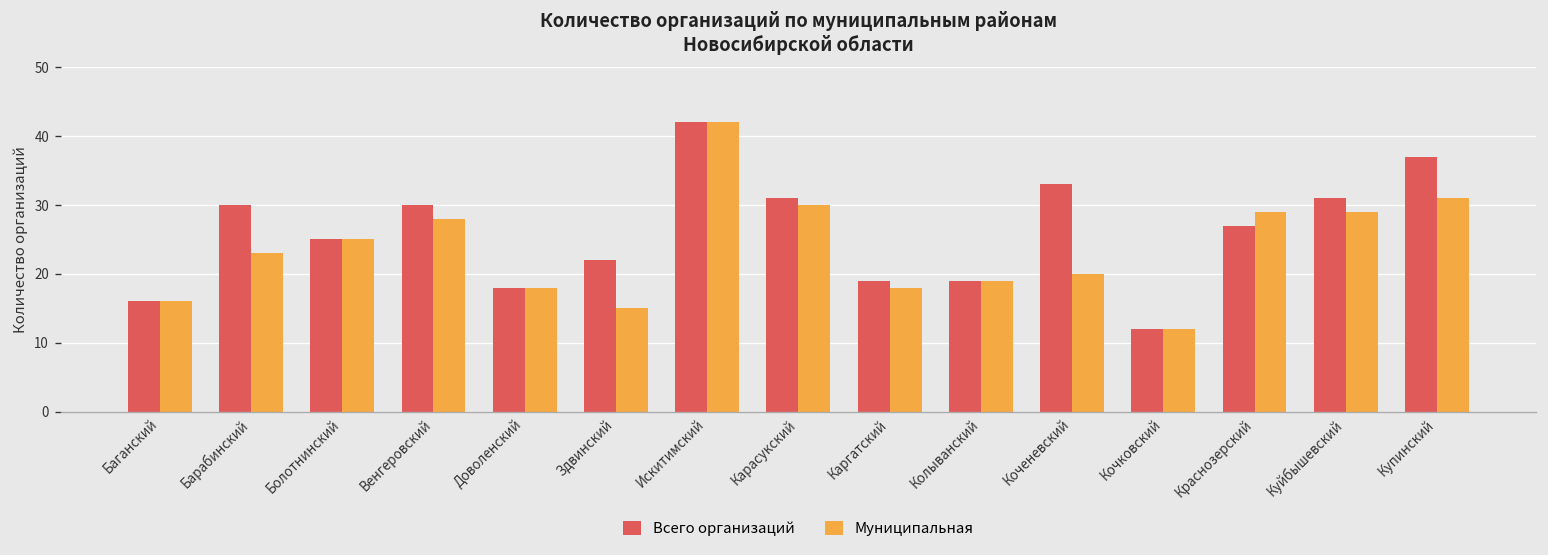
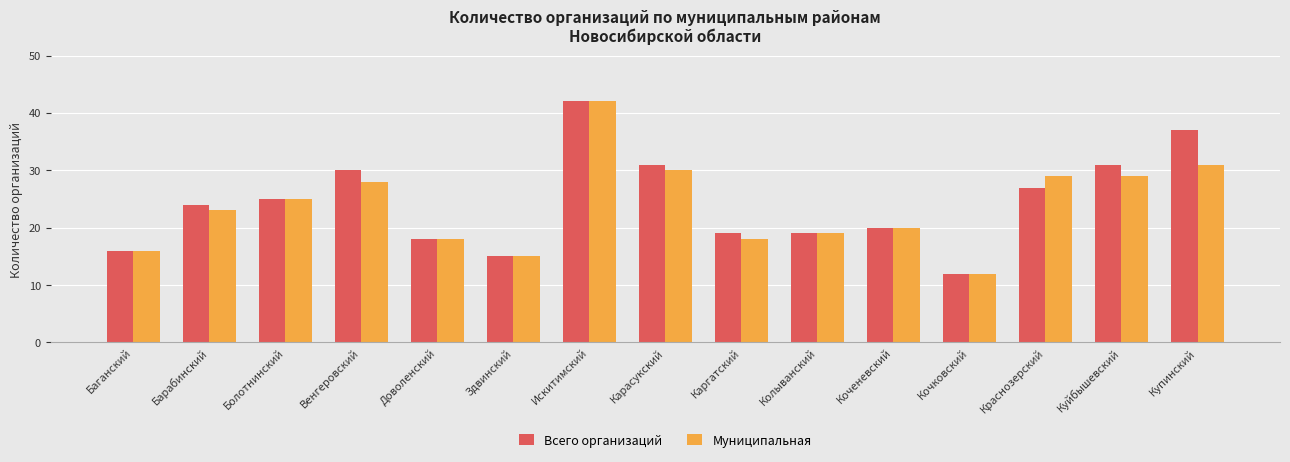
Всего организаций, Барабинский: 30 -> 24
Всего организаций, Здвинский: 22 -> 15
Всего организаций, Коченевский: 33 -> 20
